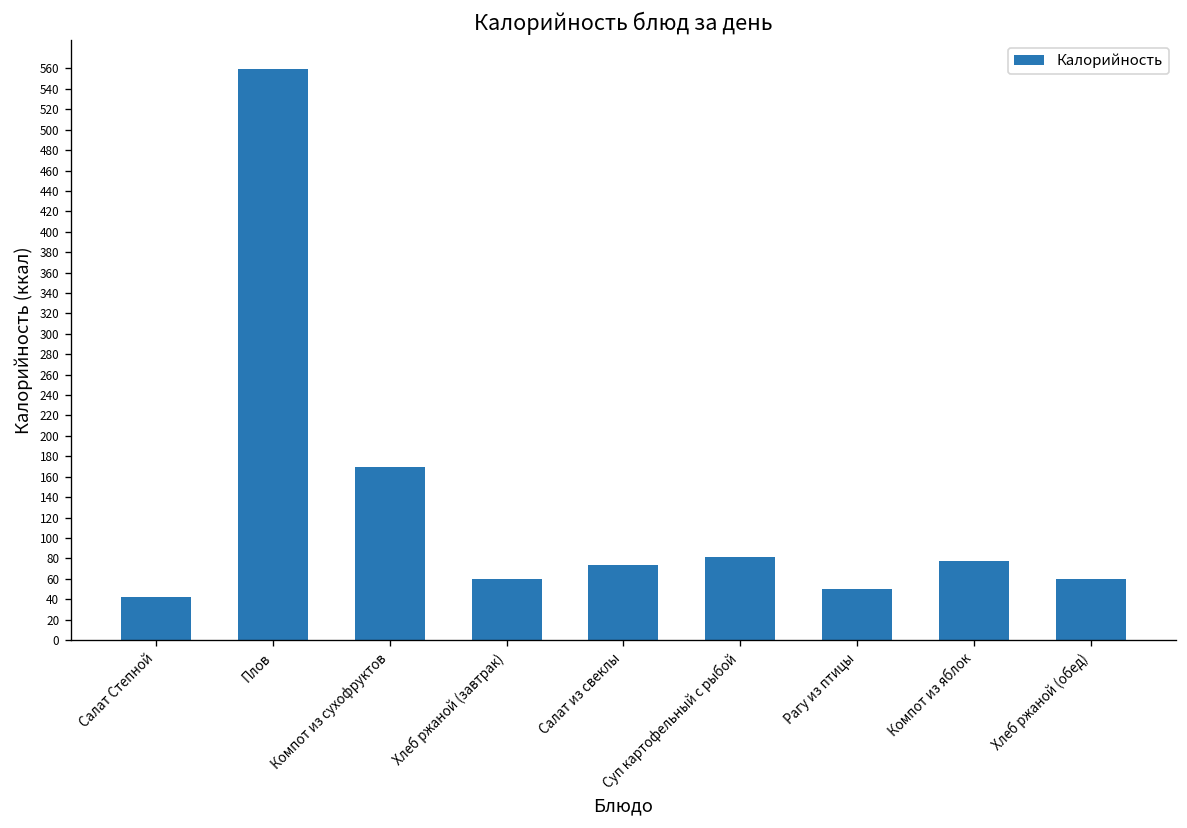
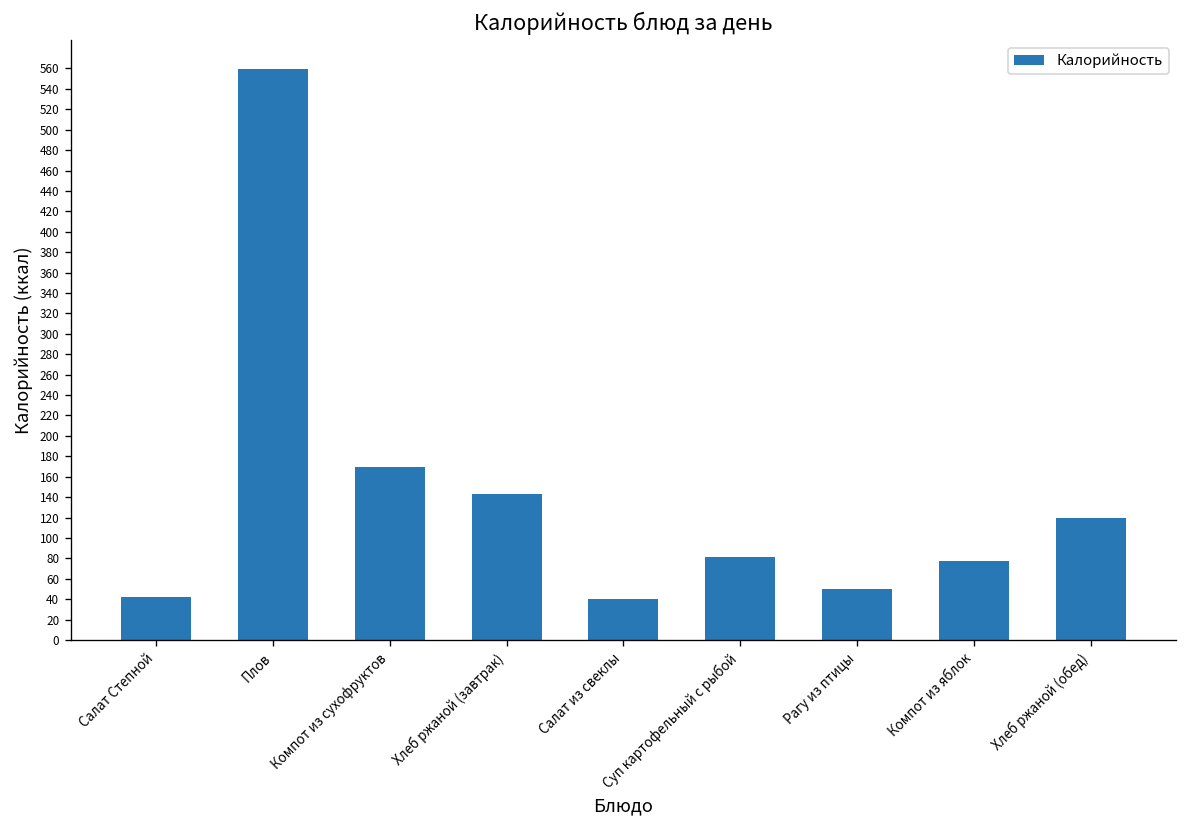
Хлеб ржаной (завтрак): 60 -> 140
Салат из свеклы: 70 -> 40
Хлеб ржаной (обед): 60 -> 120
